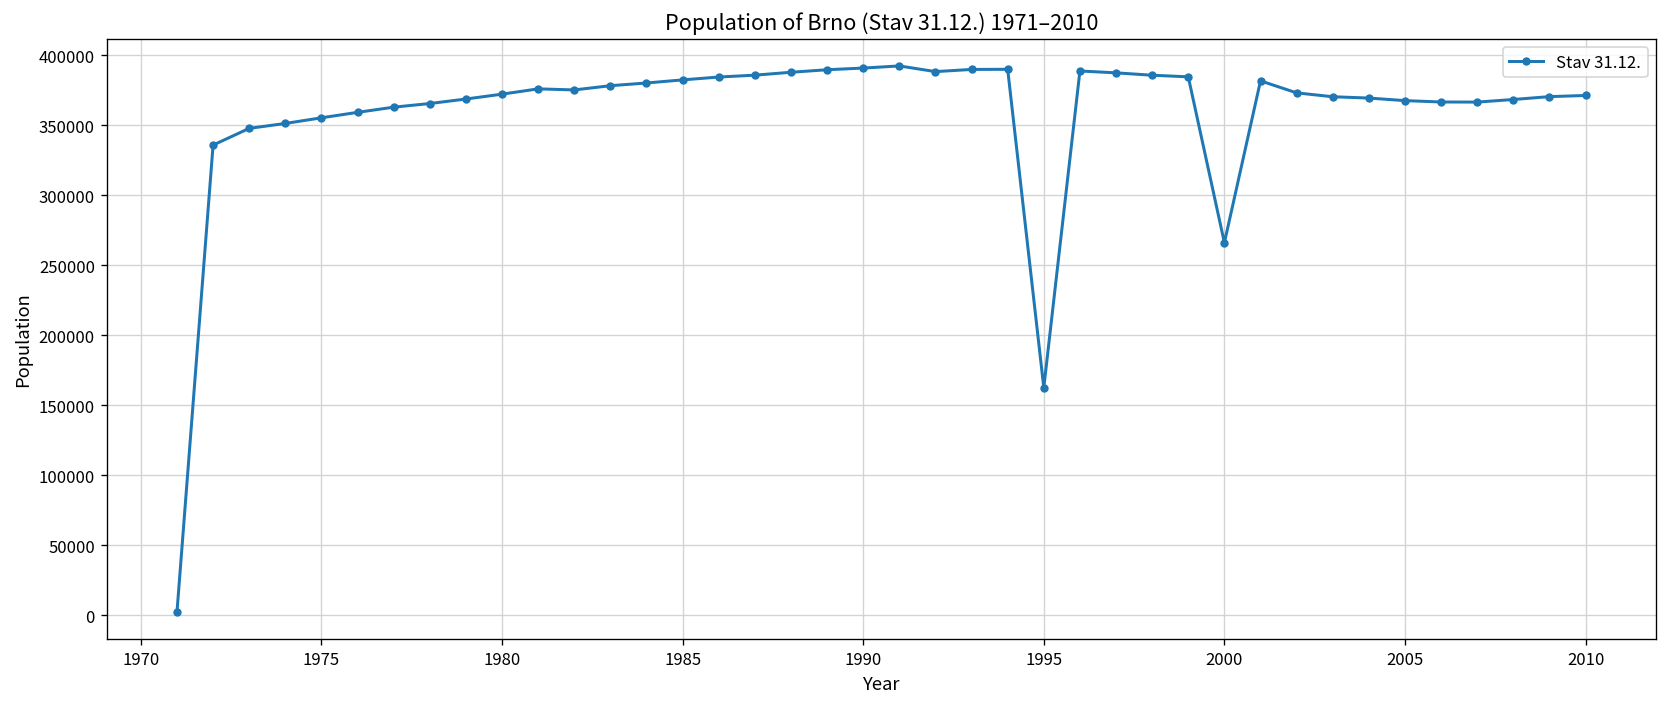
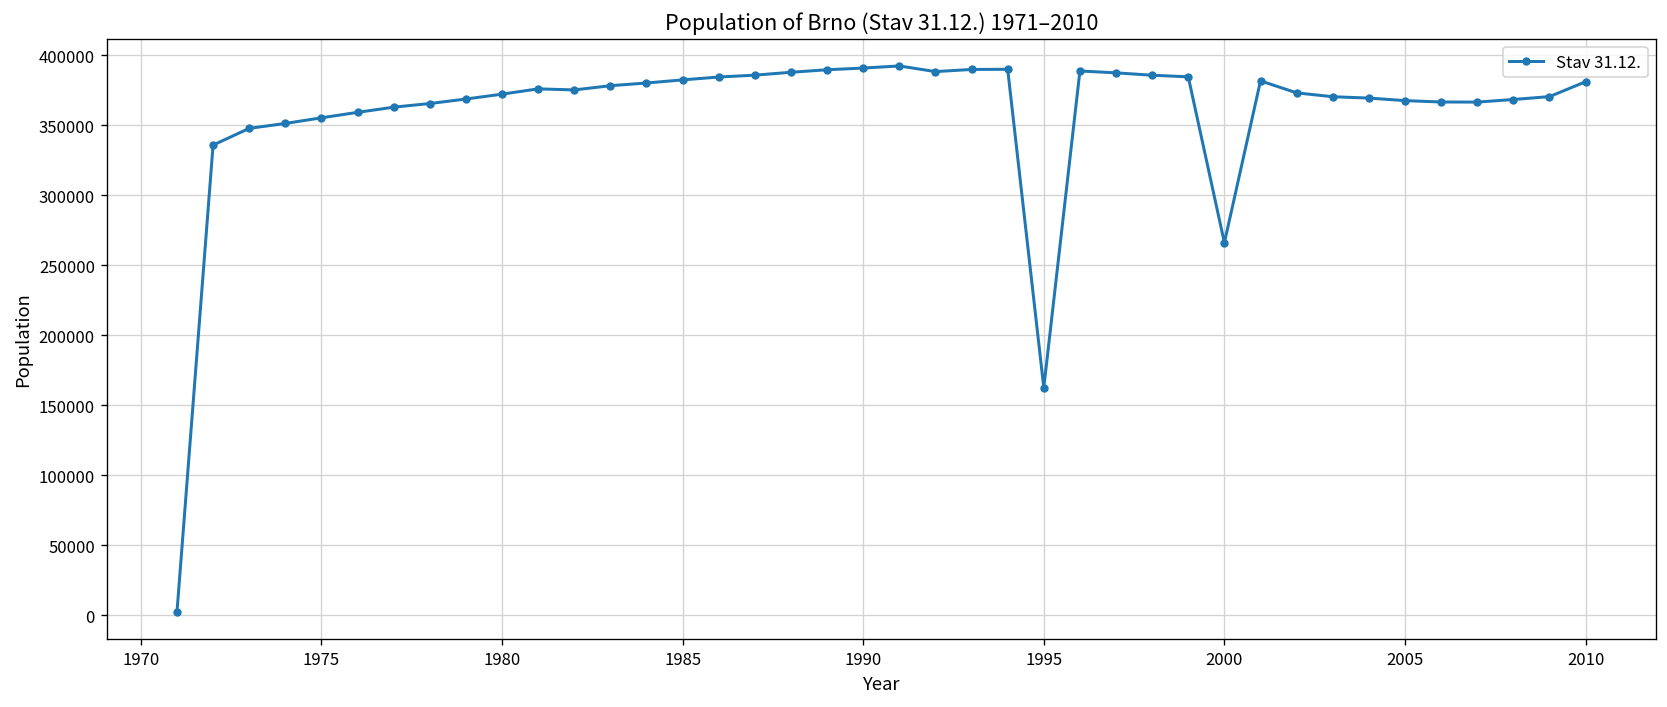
2010: 371000 -> 381000
